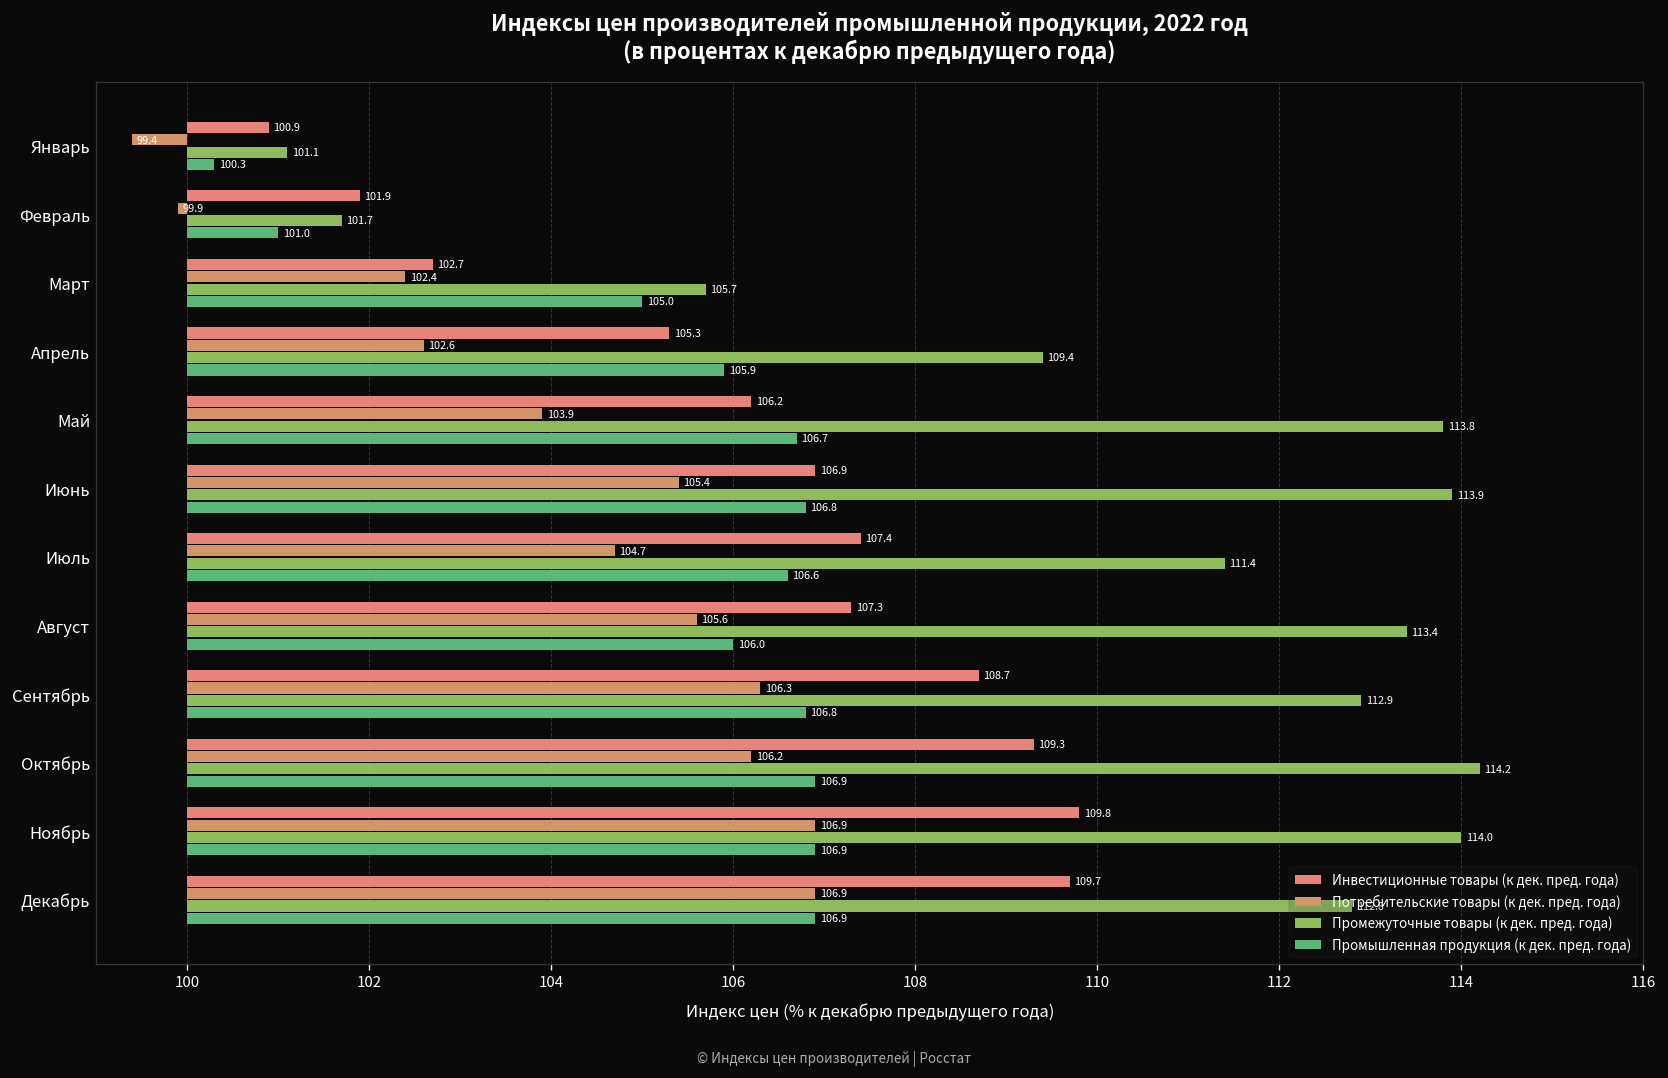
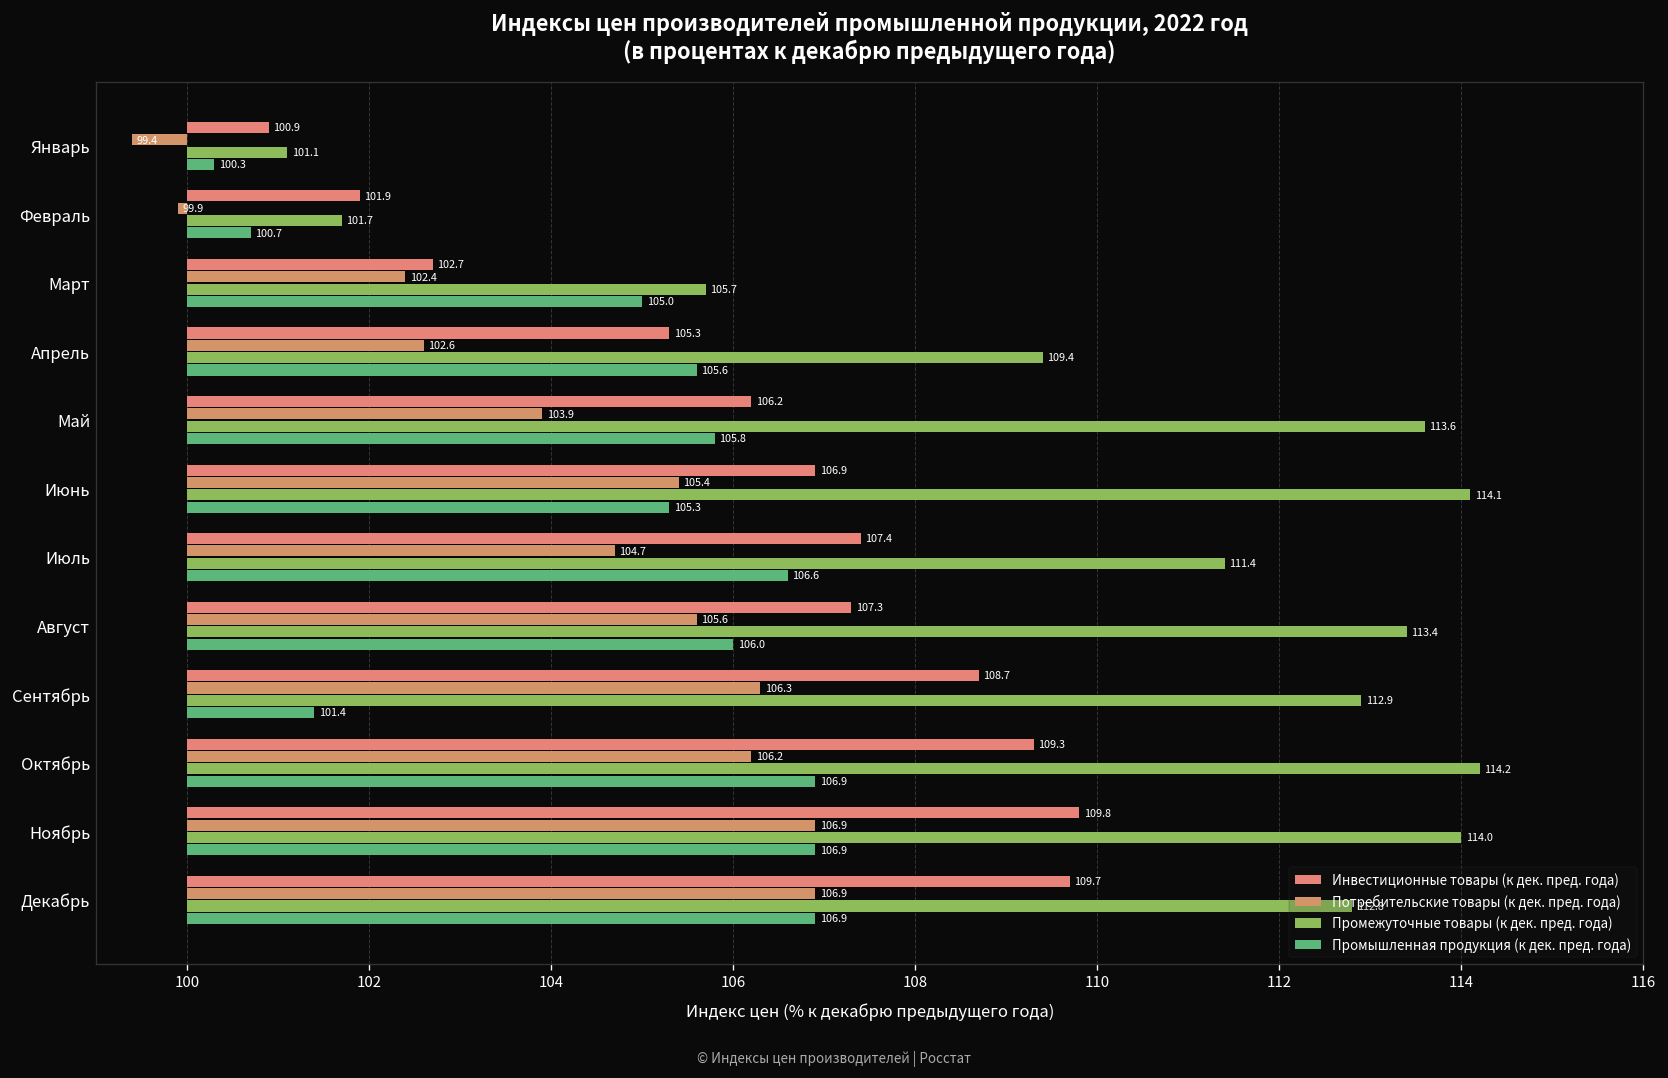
Промышленная продукция (к дек. пред. года), Февраль: 101.0 -> 100.7
Промышленная продукция (к дек. пред. года), Апрель: 105.9 -> 105.6
Промежуточные товары (к дек. пред. года), Май: 113.8 -> 113.6
Промышленная продукция (к дек. пред. года), Май: 106.7 -> 105.8
Промежуточные товары (к дек. пред. года), Июнь: 113.9 -> 114.1
Промышленная продукция (к дек. пред. года), Июнь: 106.8 -> 105.3
Промышленная продукция (к дек. пред. года), Сентябрь: 106.8 -> 101.4
